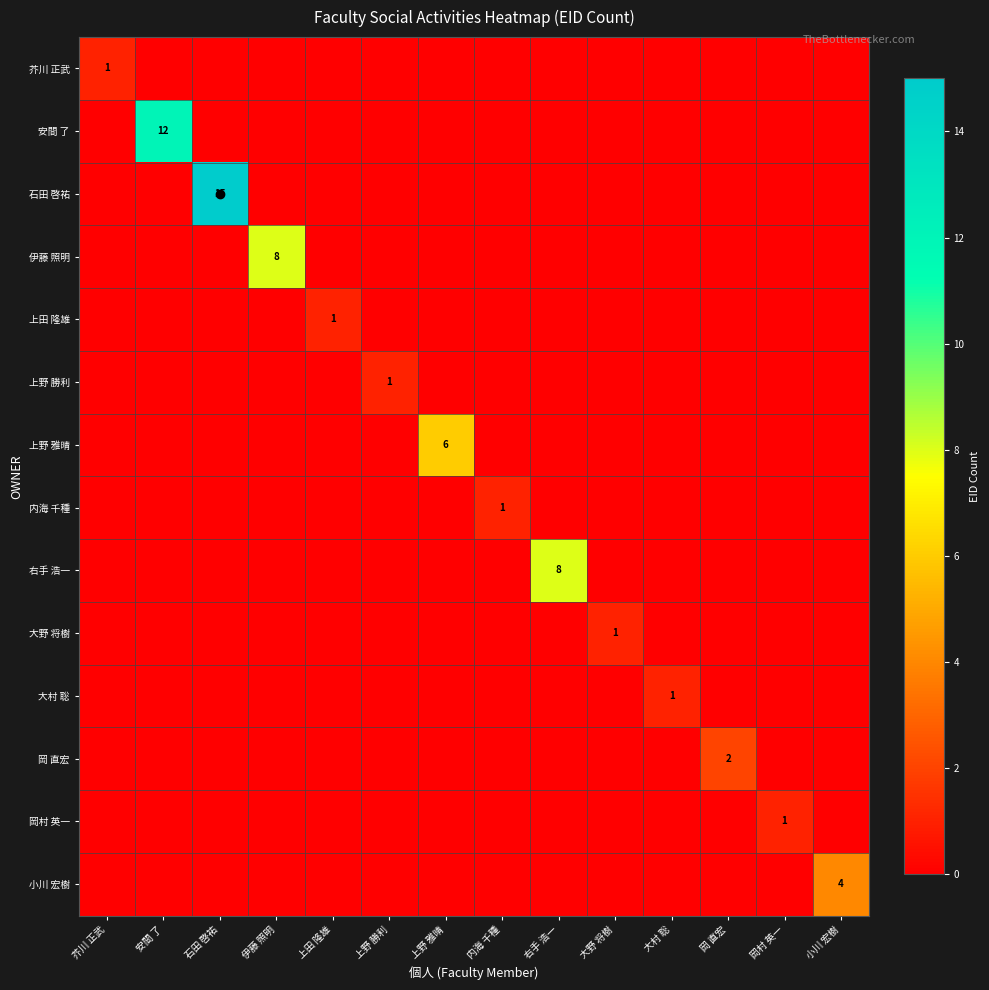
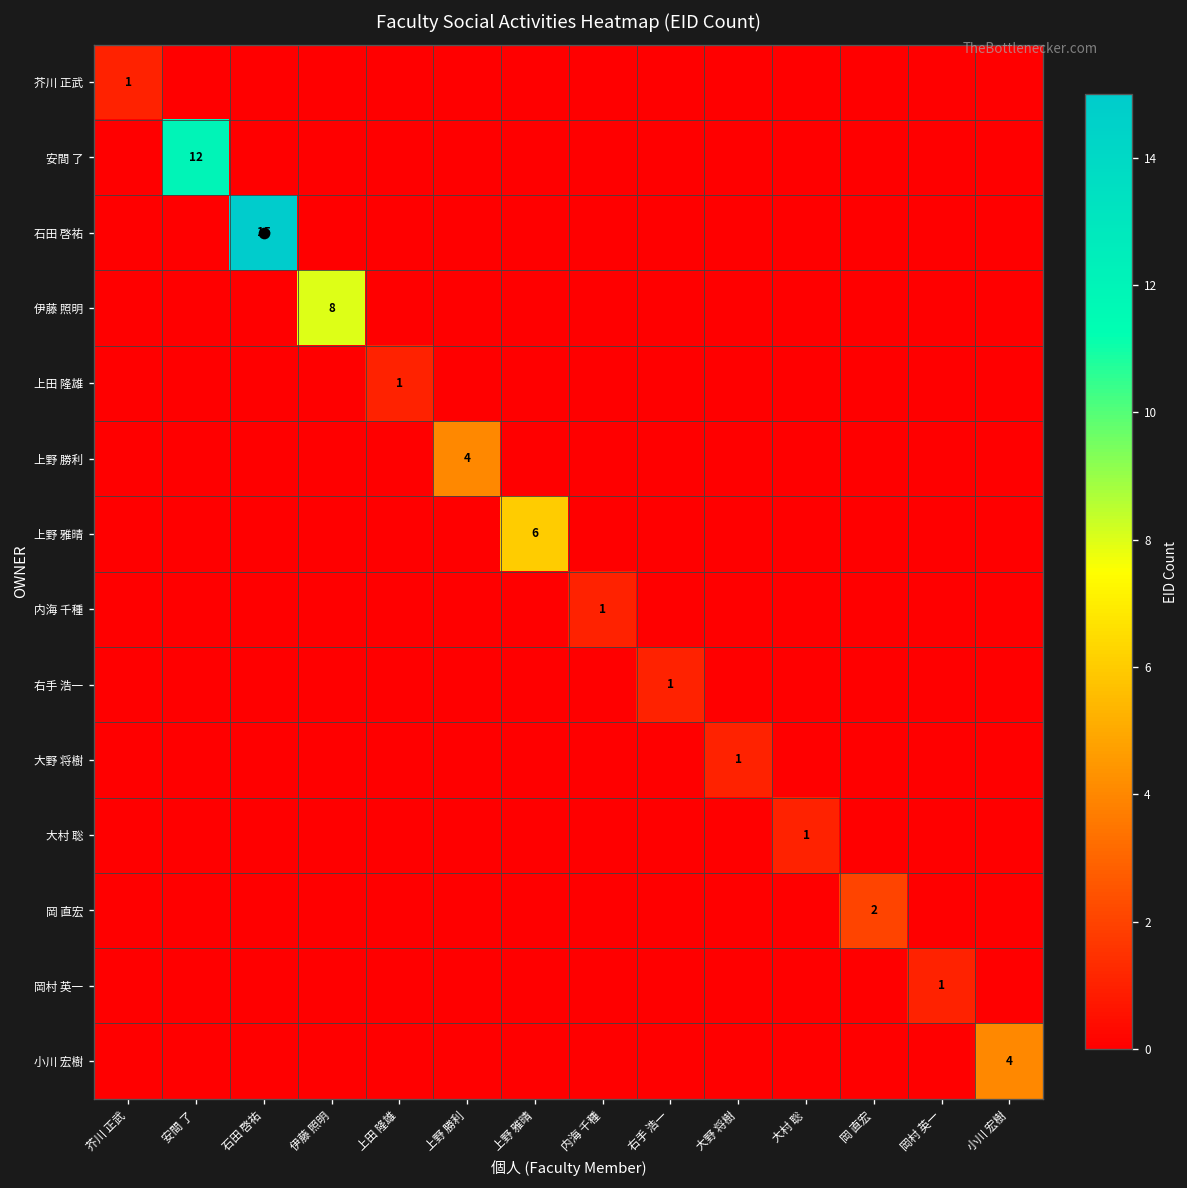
上野 勝利, 上野 勝利: 1 -> 4
右手 浩一, 右手 浩一: 8 -> 1
